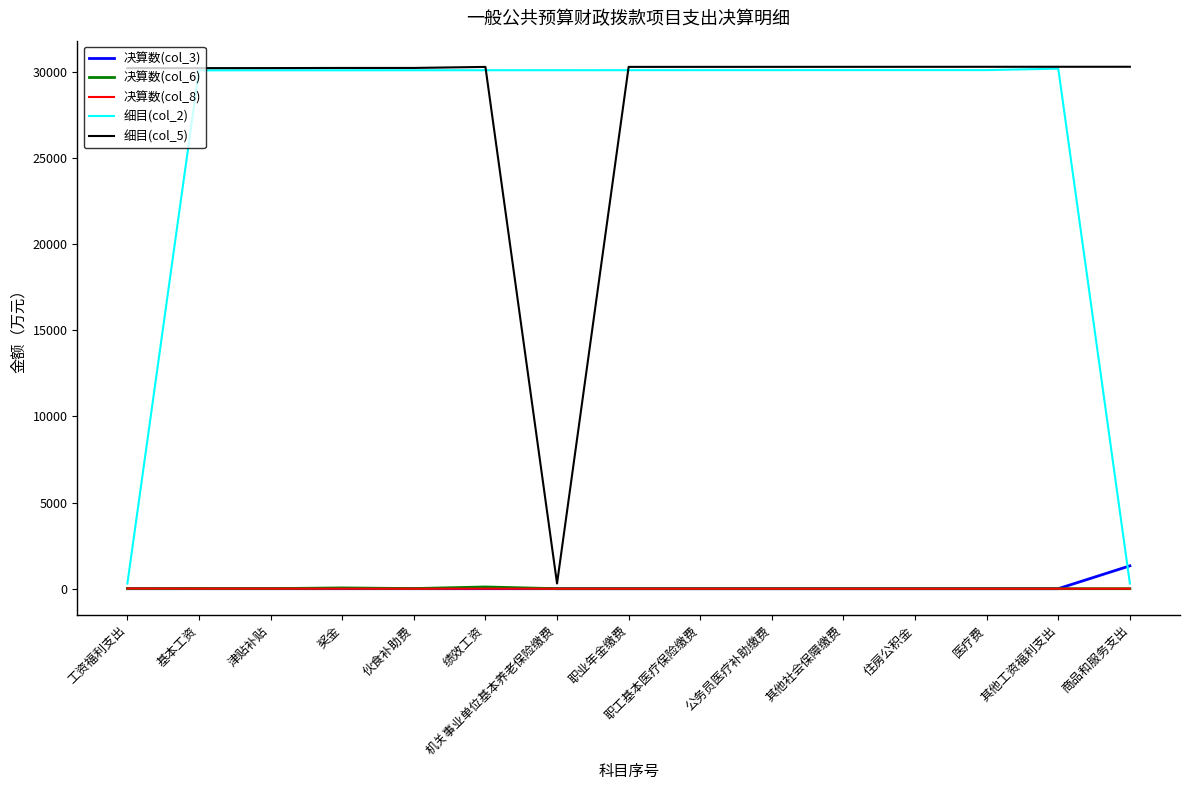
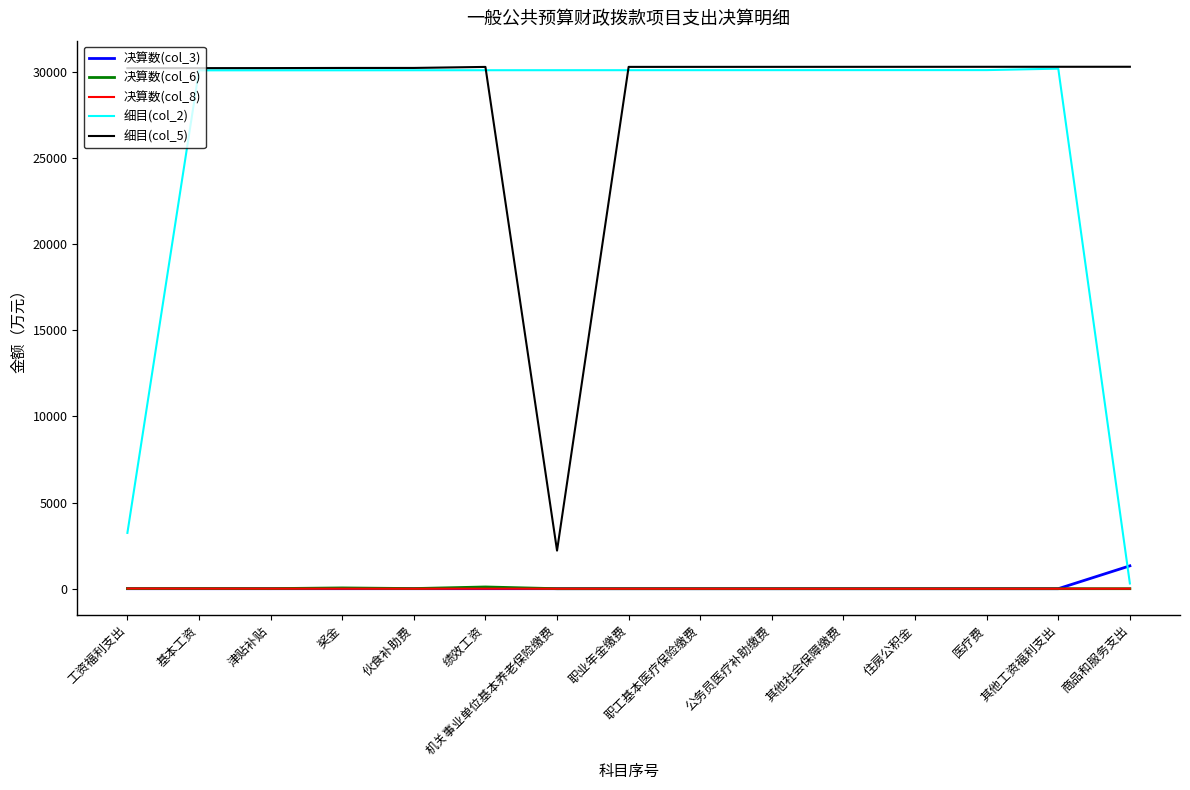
细目(col_2), 工资福利支出: 300 -> 3200
细目(col_5), 机关事业单位基本养老保险缴费: 300 -> 2200
